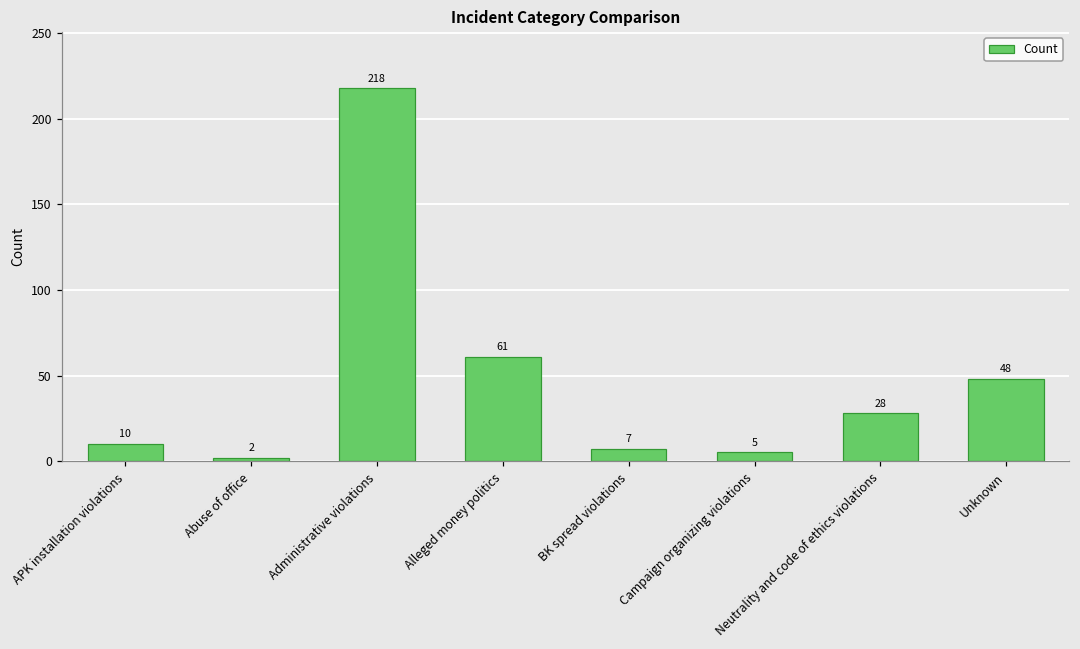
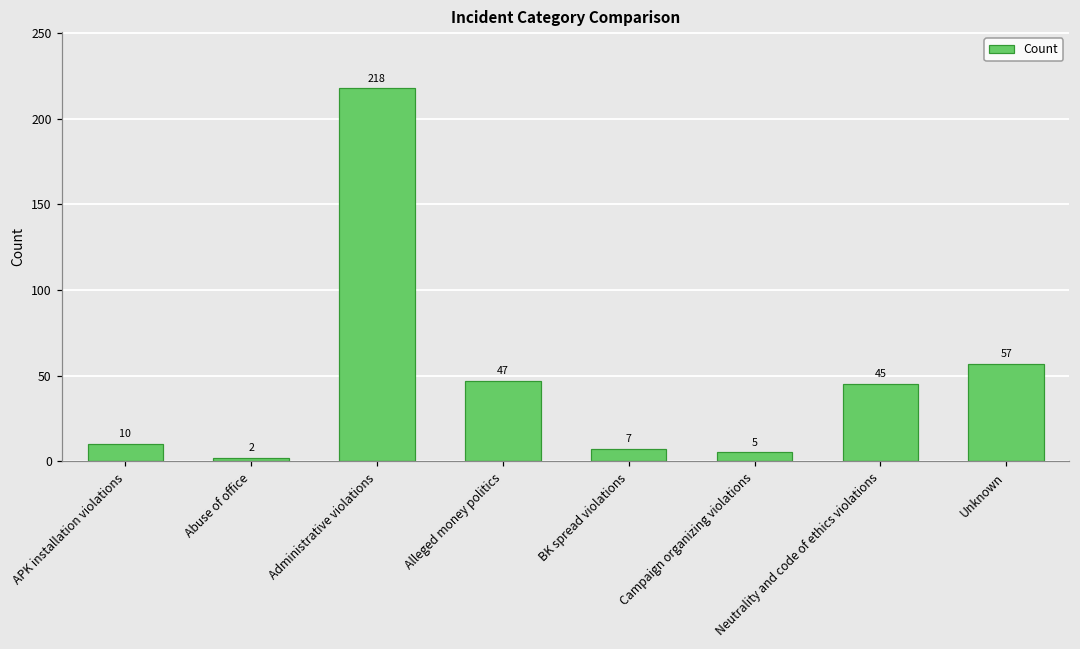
Alleged money politics: 61 -> 47
Neutrality and code of ethics violations: 28 -> 45
Unknown: 48 -> 57
